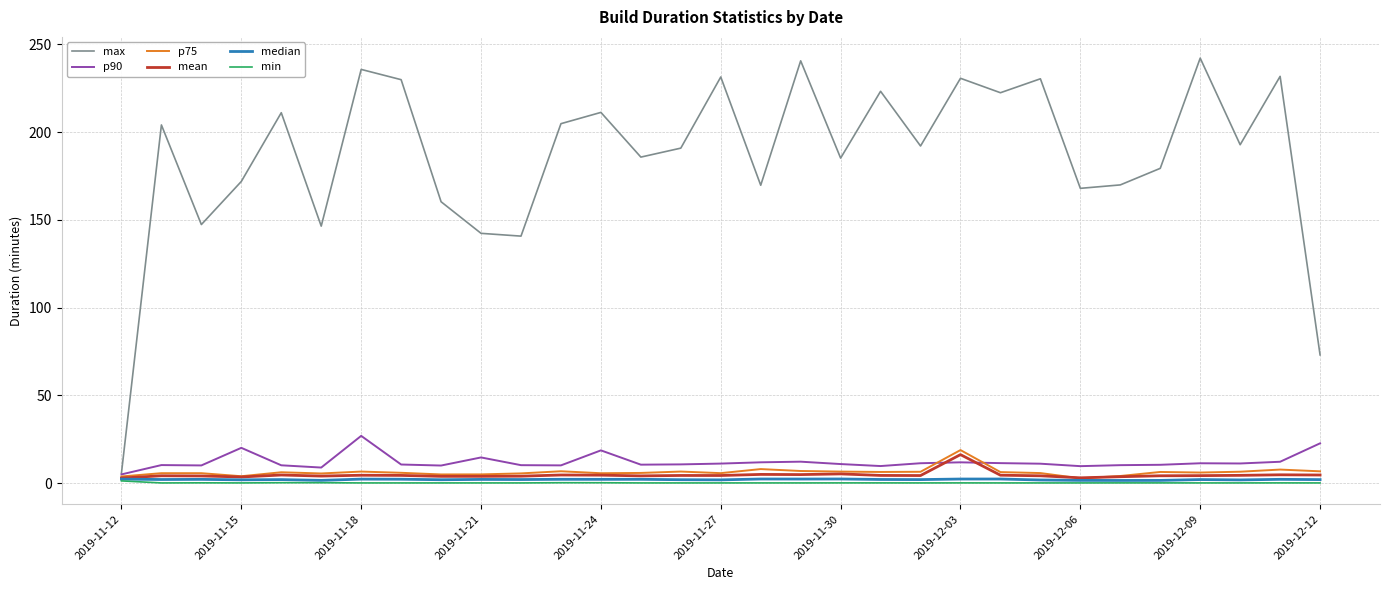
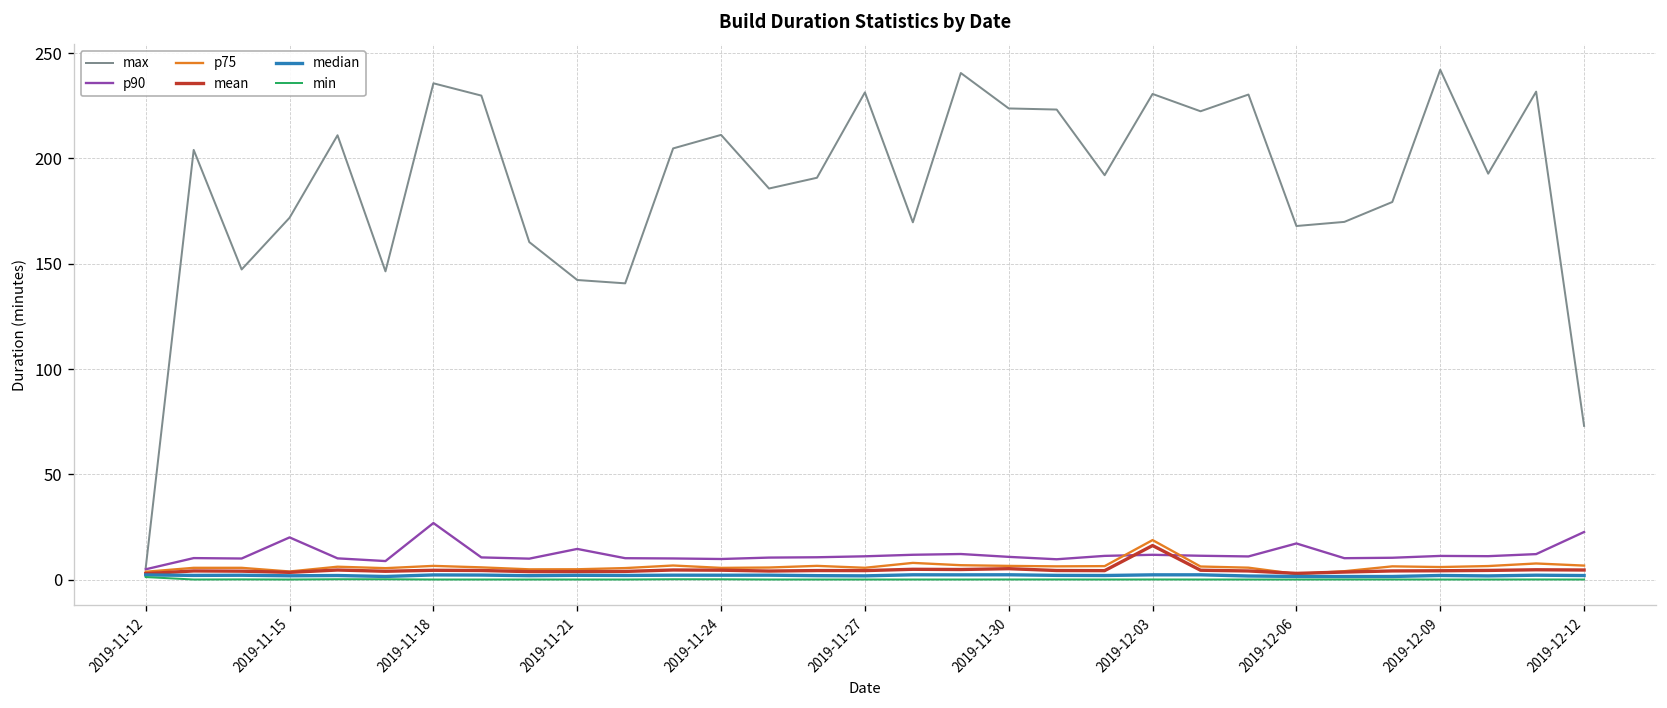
p90, 2019-11-24: 19 -> 10
max, 2019-11-30: 185 -> 224
p90, 2019-12-06: 10 -> 17
